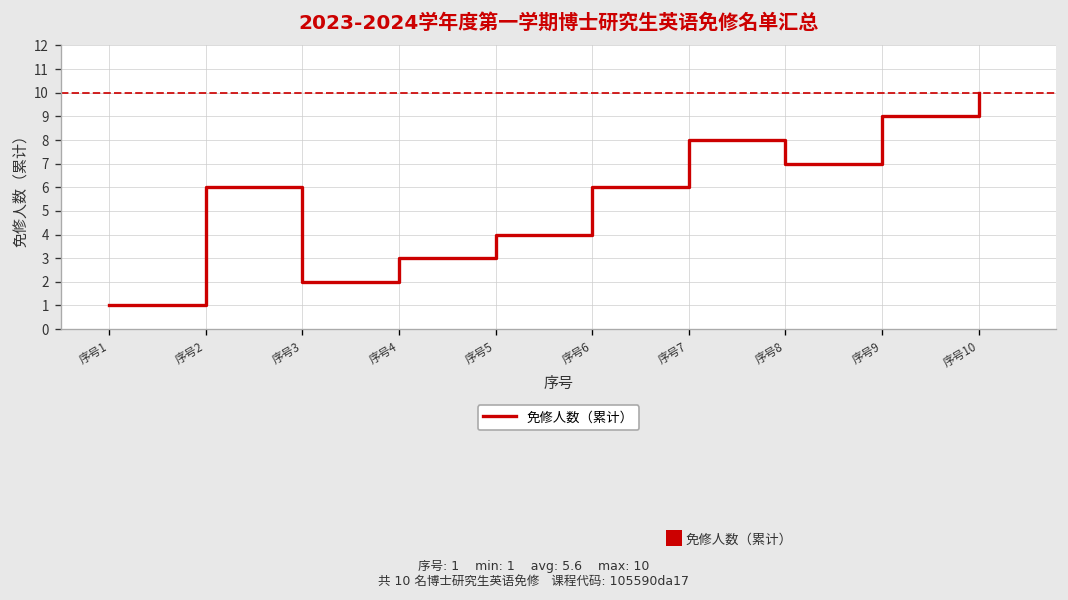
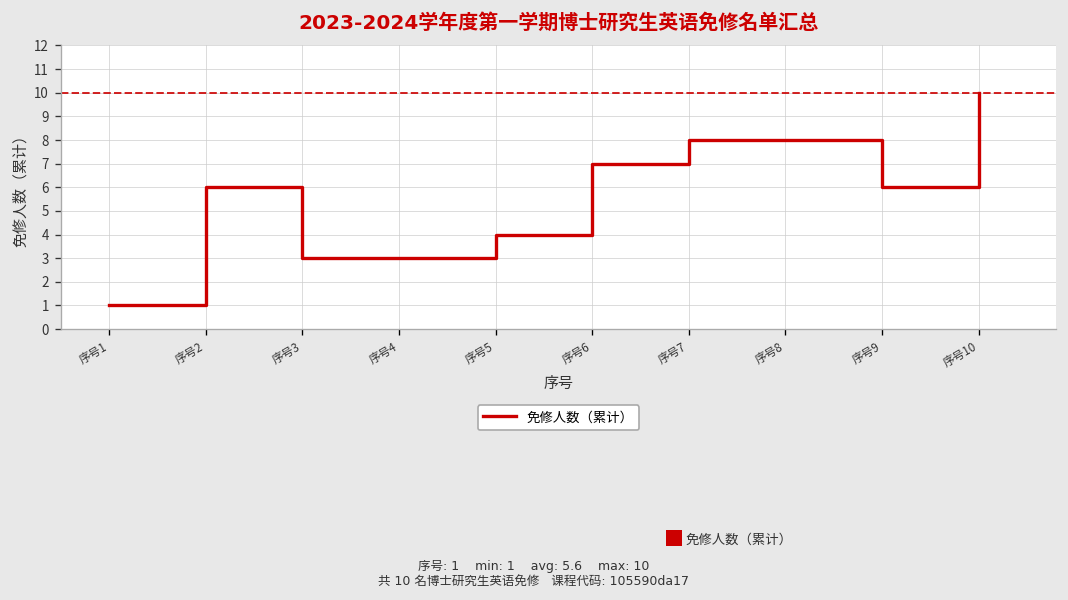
序号3: 2 -> 3
序号6: 6 -> 7
序号8: 7 -> 8
序号9: 9 -> 6
